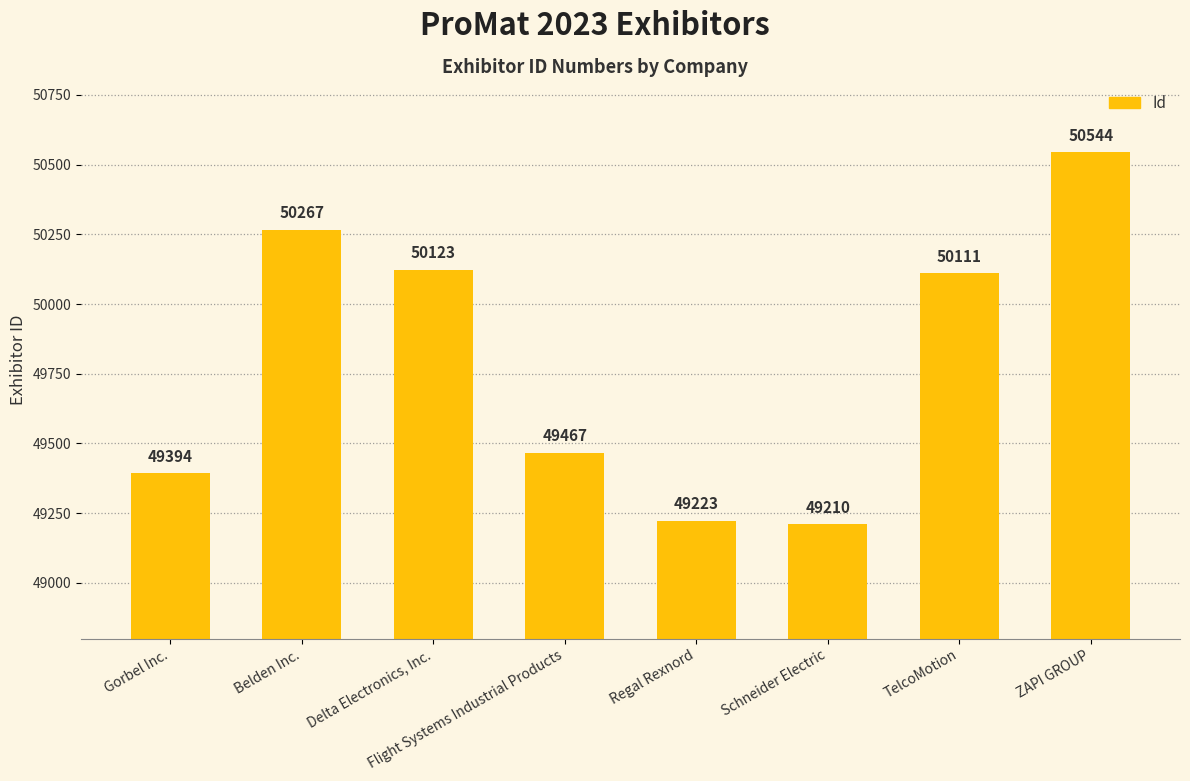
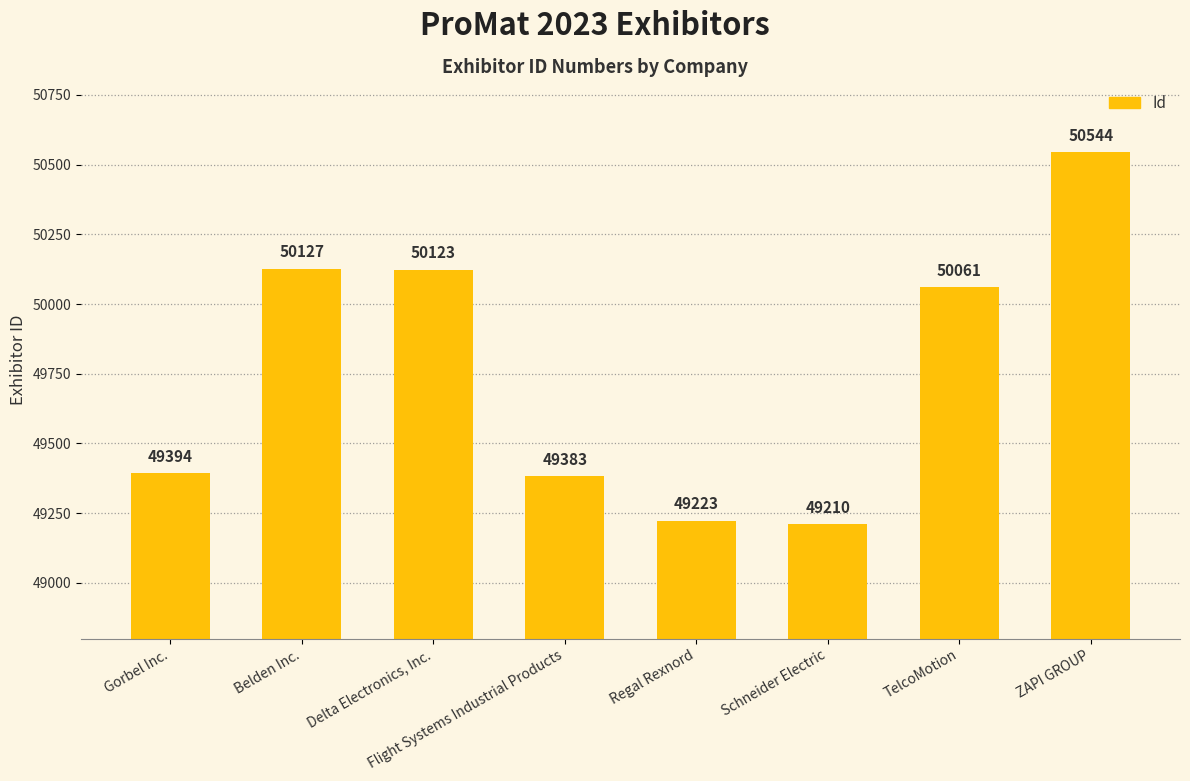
Belden Inc.: 50267 -> 50127
Flight Systems Industrial Products: 49467 -> 49383
TelcoMotion: 50111 -> 50061
